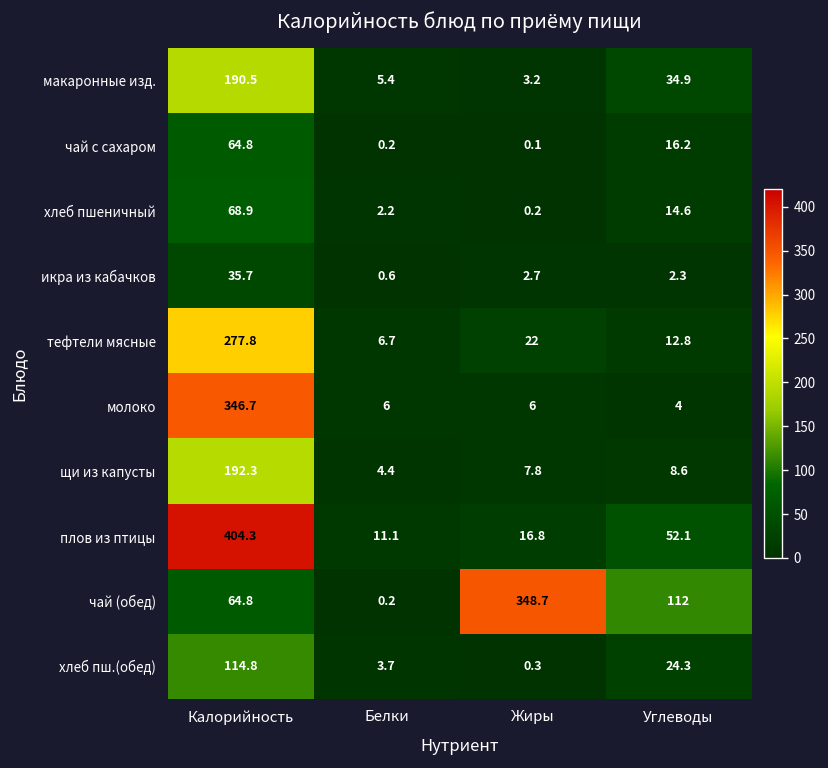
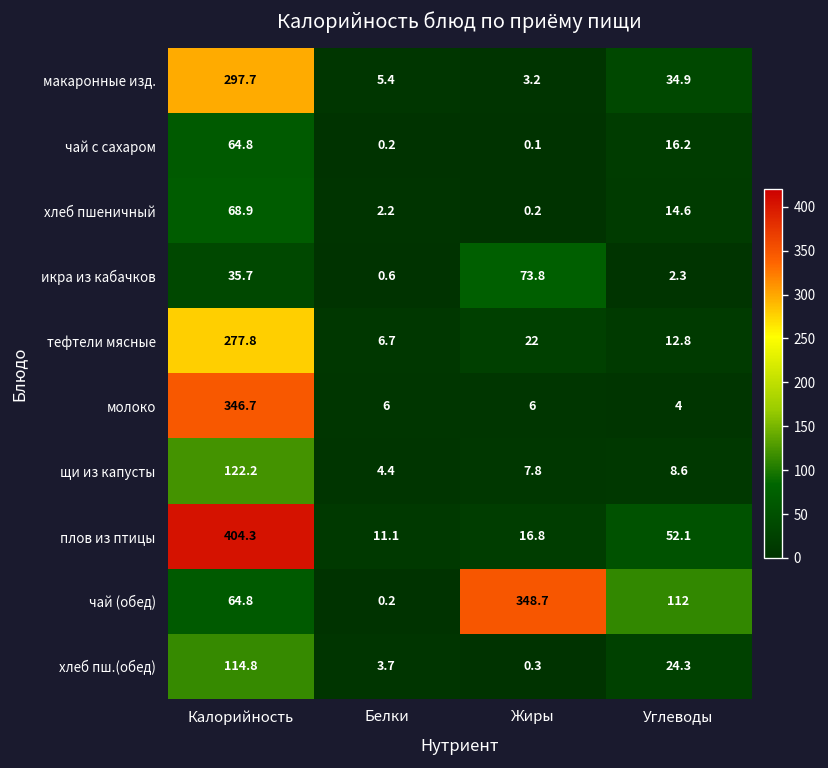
макаронные изд., Калорийность: 190.5 -> 297.7
икра из кабачков, Жиры: 2.7 -> 73.8
щи из капусты, Калорийность: 192.3 -> 122.2
